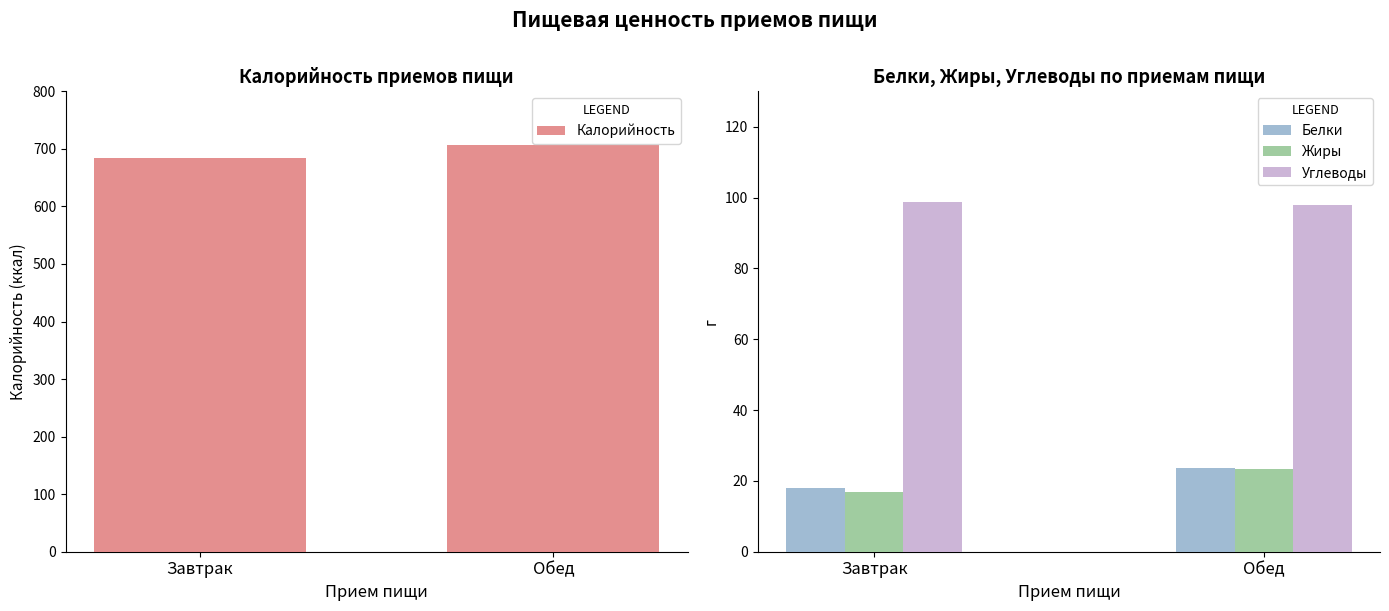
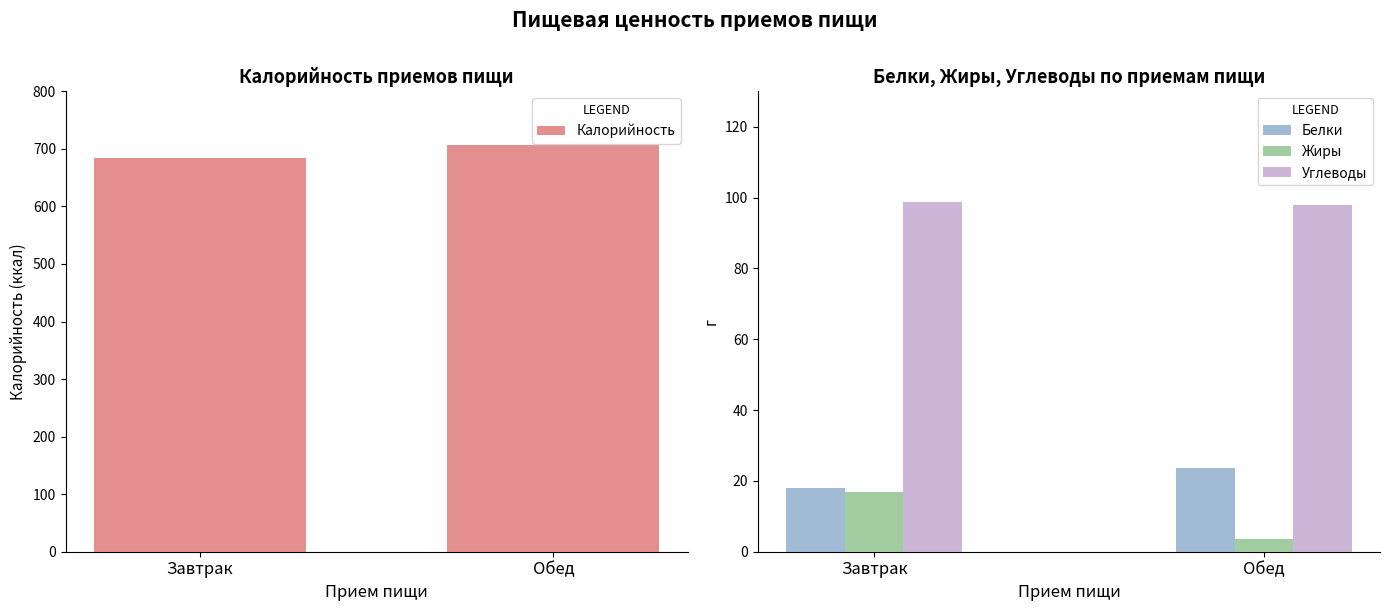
Белки, Жиры, Углеводы по приемам пищи, Жиры, Обед: 23 -> 4
